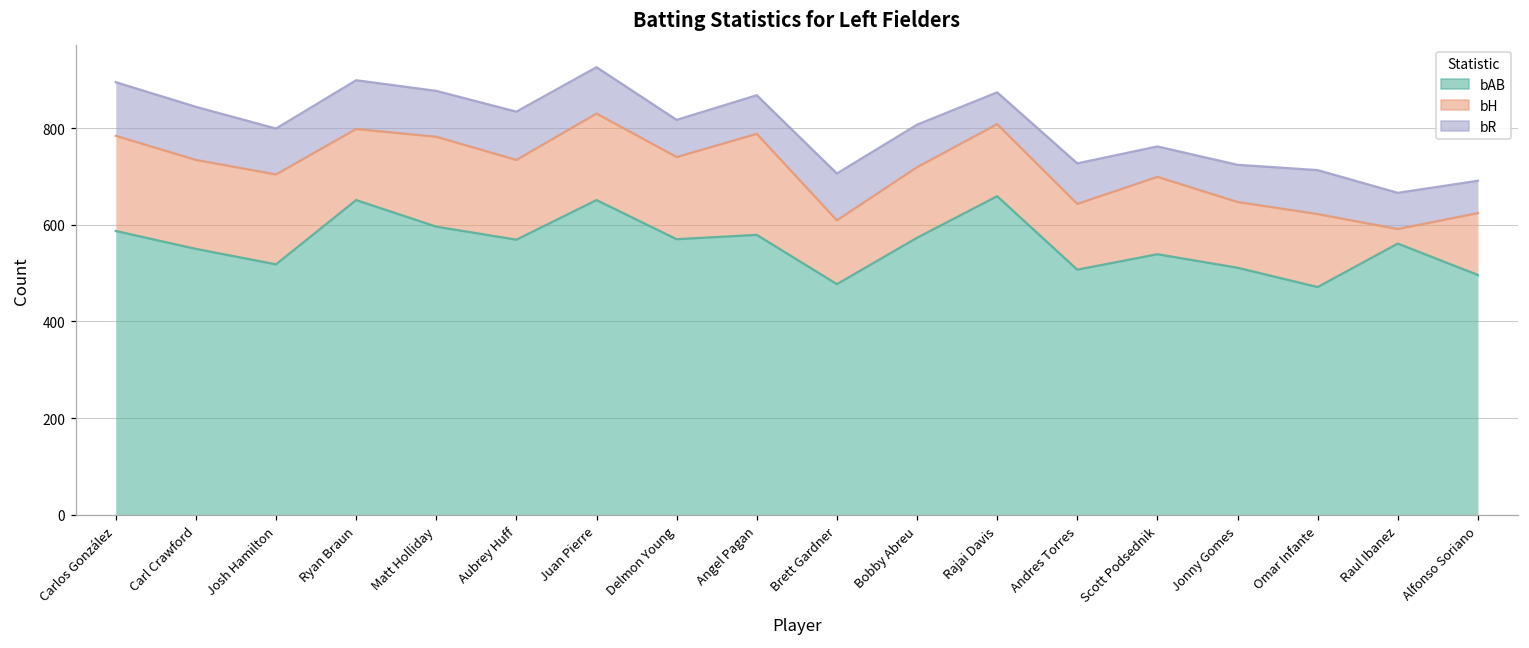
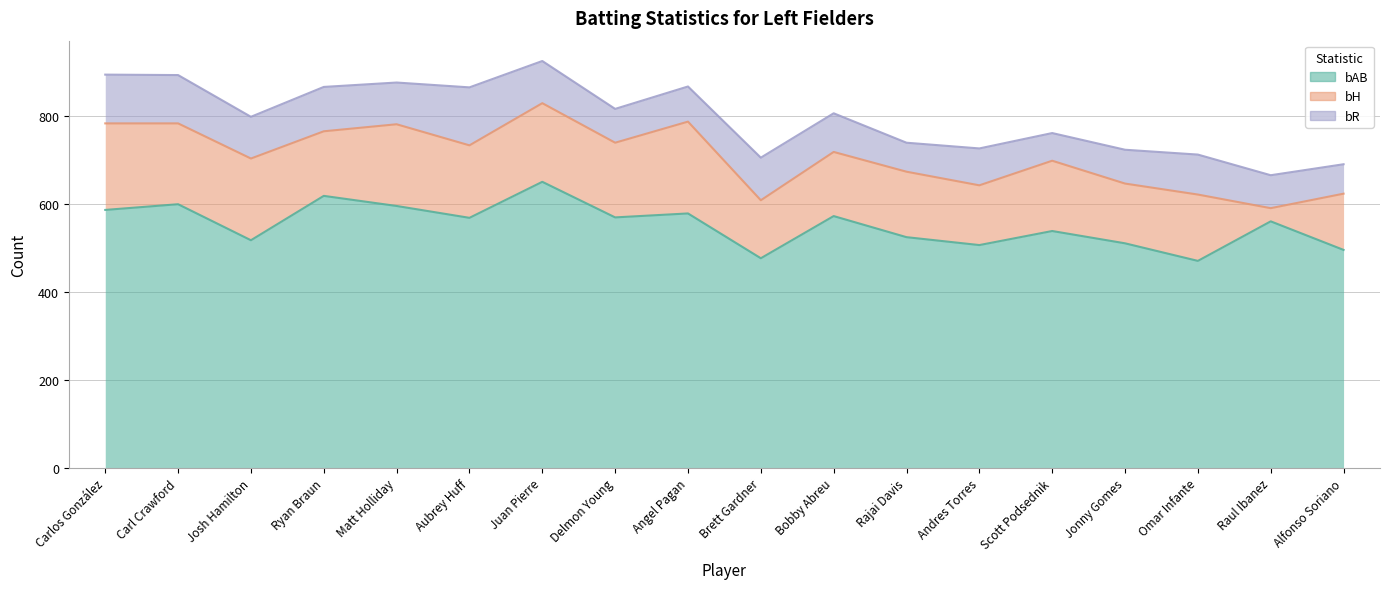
bAB, Carl Crawford: 550 -> 600
bAB, Ryan Braun: 650 -> 620
bR, Aubrey Huff: 100 -> 130
bAB, Rajai Davis: 660 -> 530
